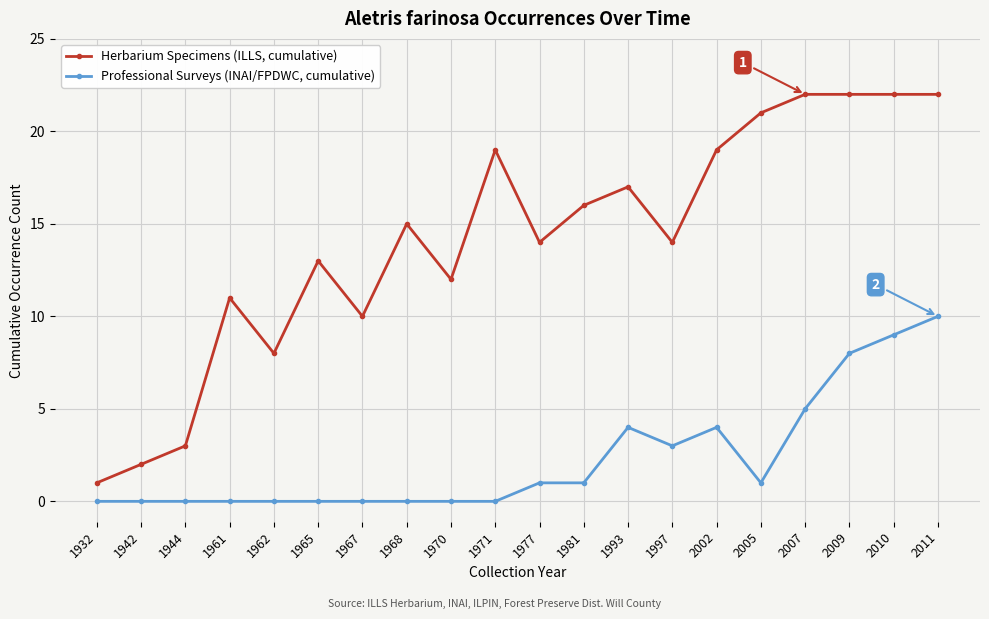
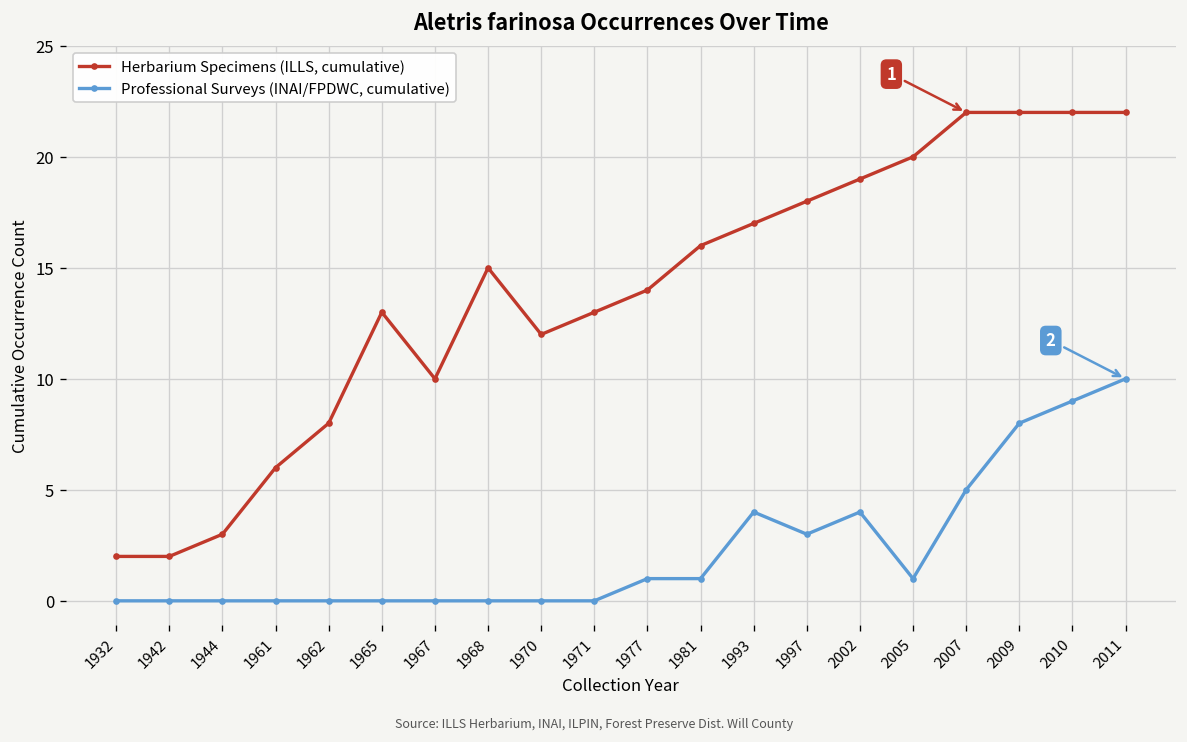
Herbarium Specimens (ILLS, cumulative), 1932: 1 -> 2
Herbarium Specimens (ILLS, cumulative), 1961: 11 -> 6
Herbarium Specimens (ILLS, cumulative), 1971: 19 -> 13
Herbarium Specimens (ILLS, cumulative), 1997: 14 -> 18
Herbarium Specimens (ILLS, cumulative), 2005: 21 -> 20
